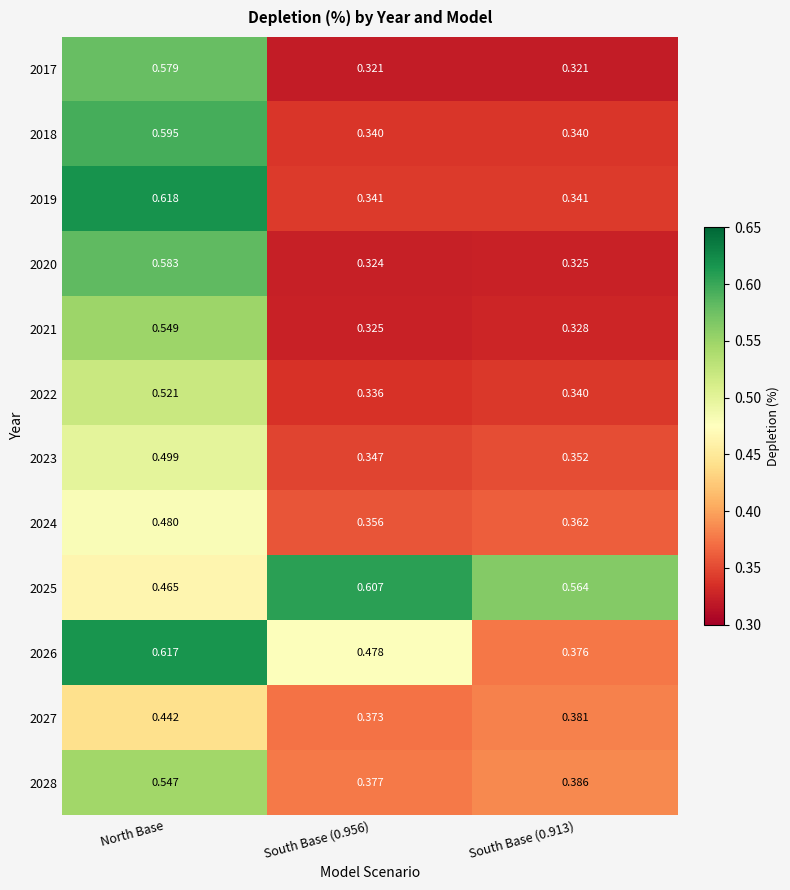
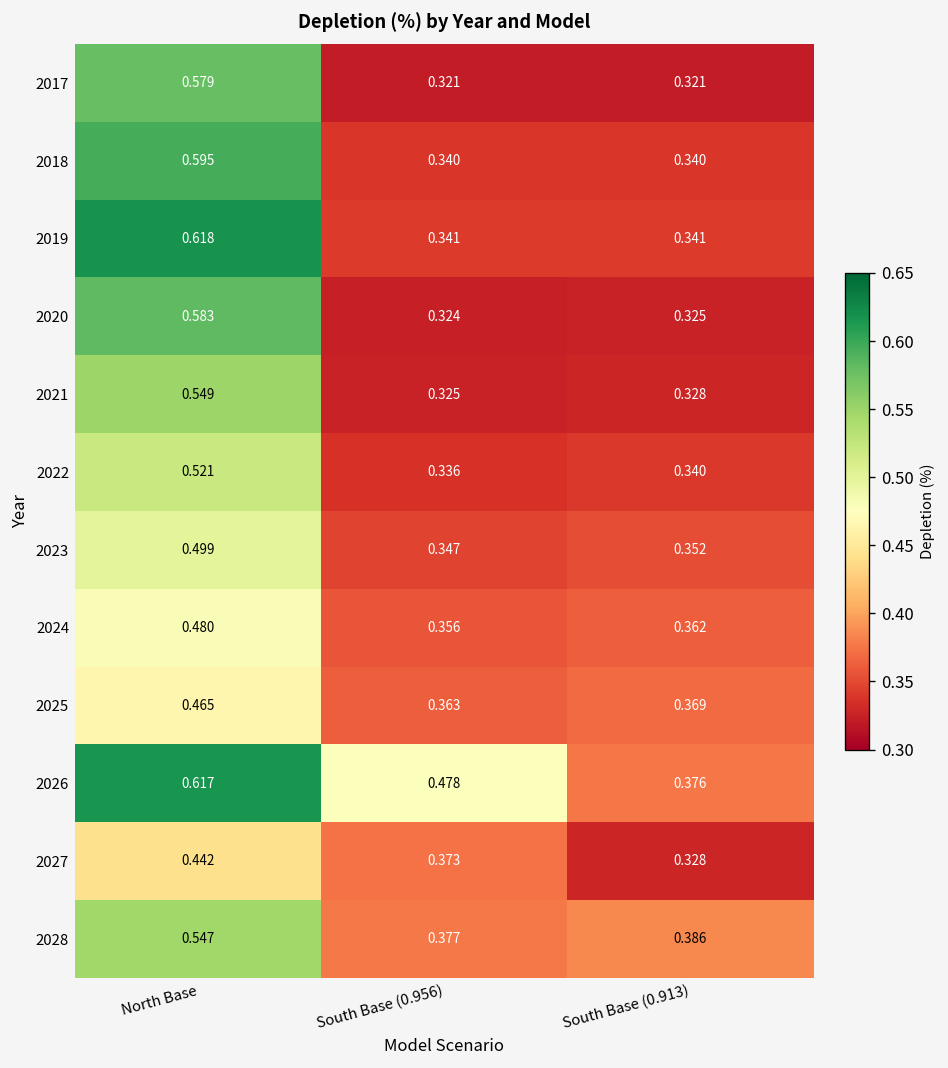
2025, South Base (0.956): 0.607 -> 0.363
2025, South Base (0.913): 0.564 -> 0.369
2027, South Base (0.913): 0.381 -> 0.328
